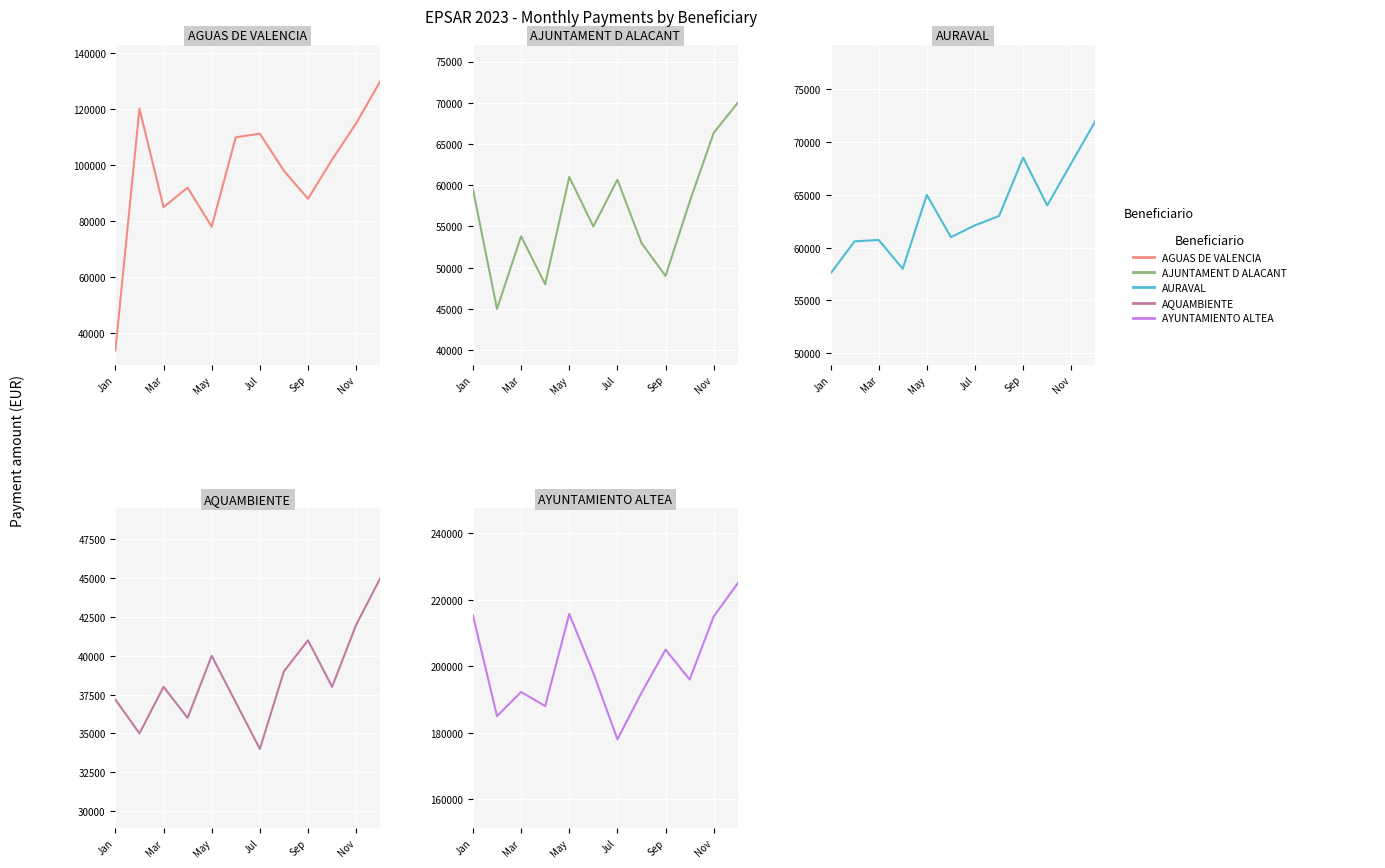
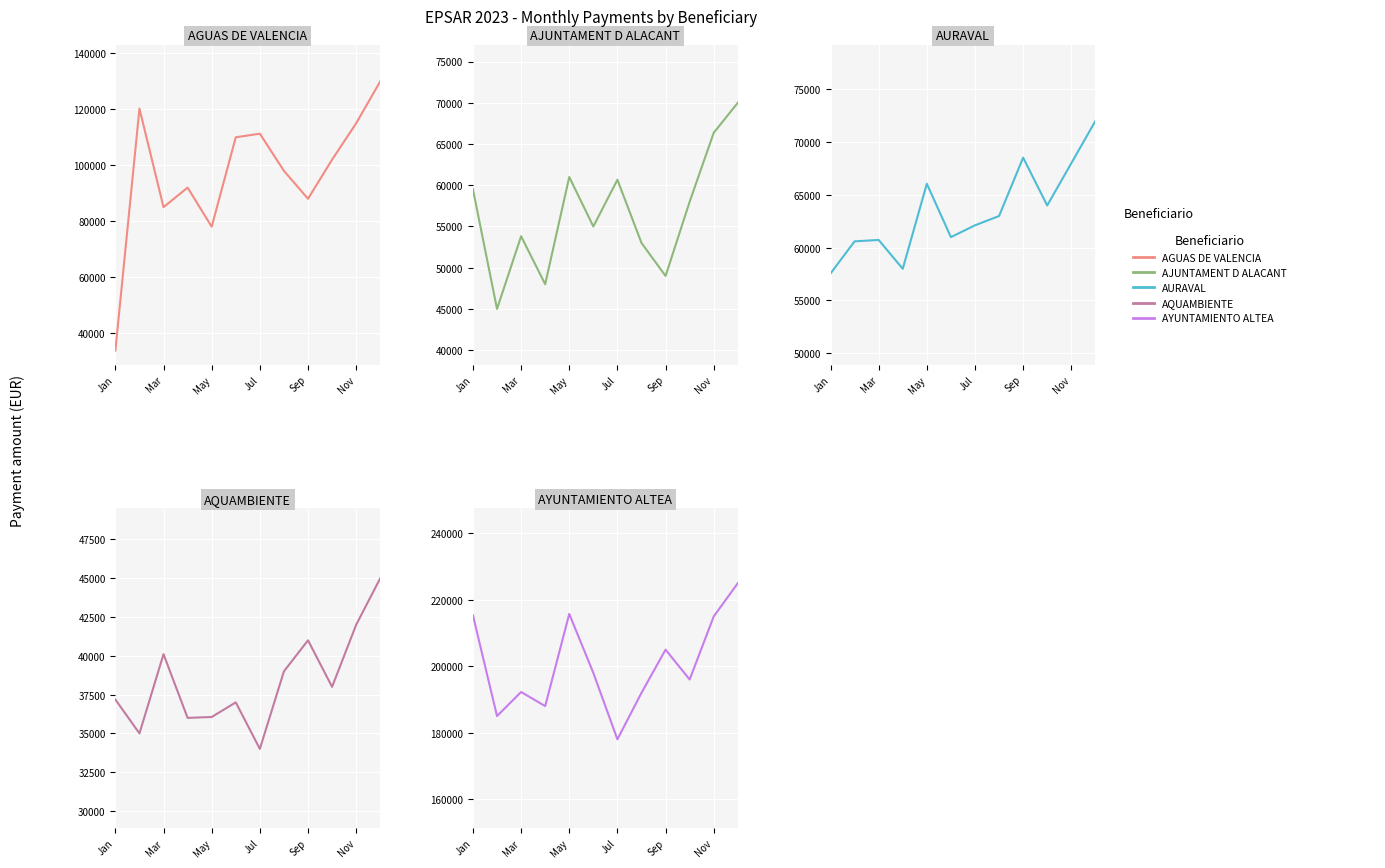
AURAVAL, May: 65000 -> 66100
AQUAMBIENTE, Mar: 38000 -> 40100
AQUAMBIENTE, May: 40000 -> 36100
